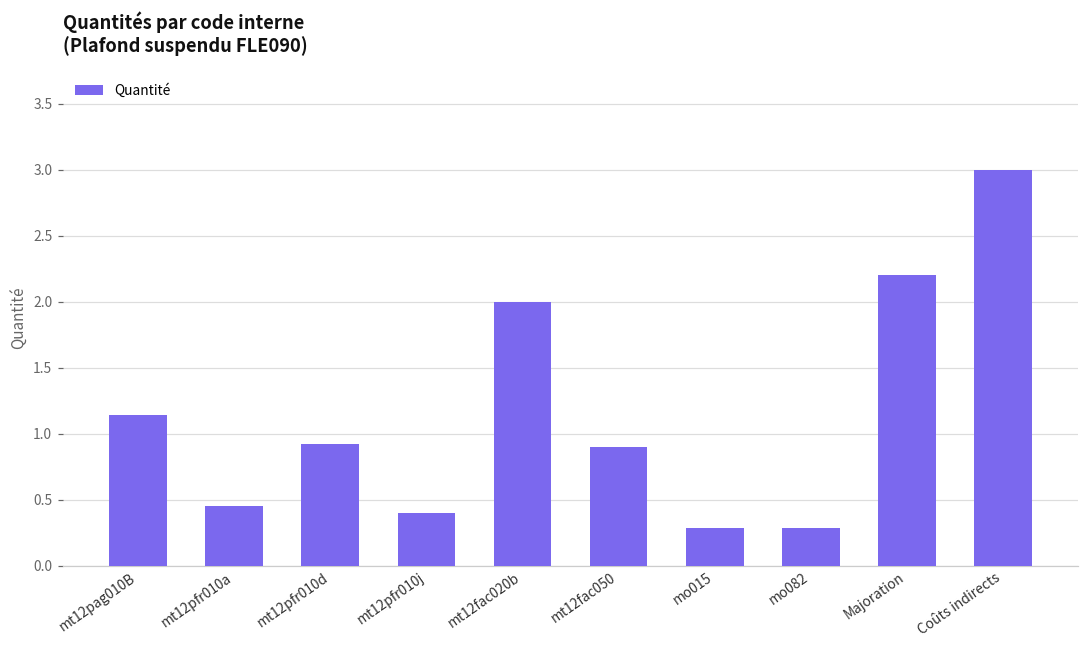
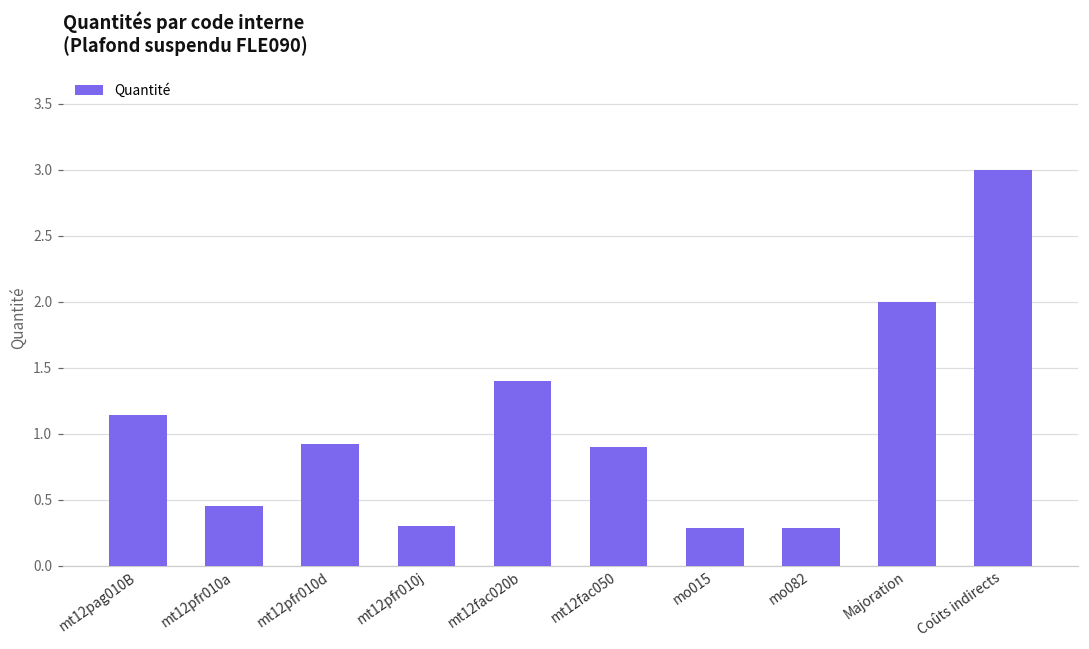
mt12pfr010j: 0.4 -> 0.3
mt12fac020b: 2.0 -> 1.4
Majoration: 2.2 -> 2.0
